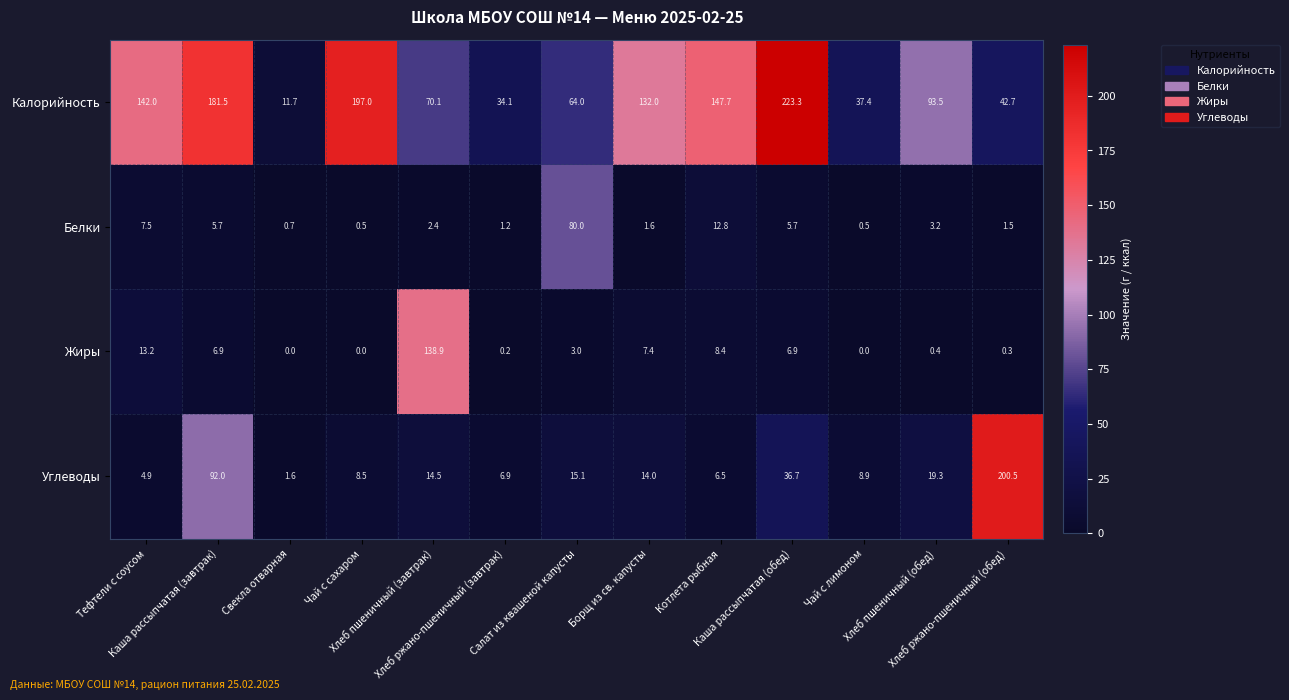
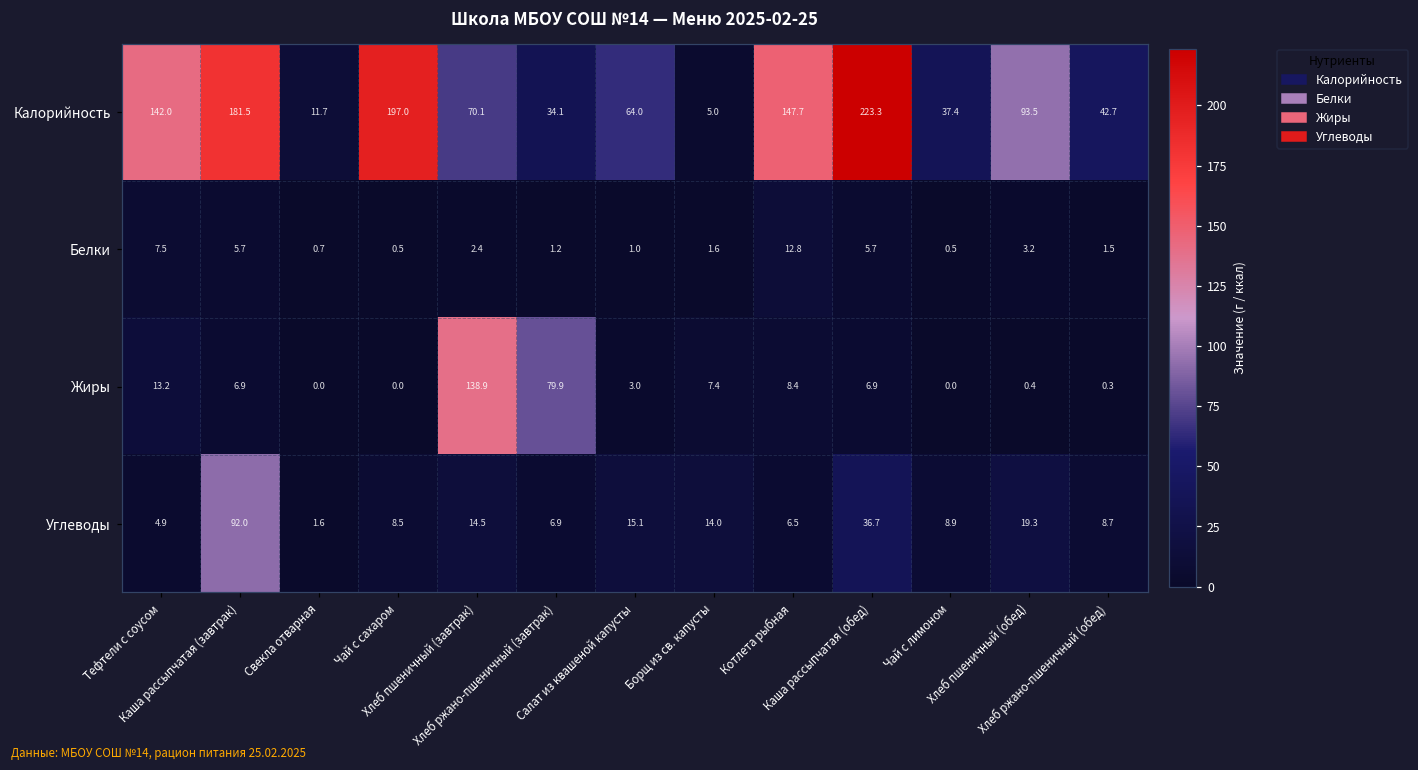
Калорийность, Борщ из св. капусты: 132.0 -> 5.0
Белки, Салат из квашеной капусты: 80.0 -> 1.0
Жиры, Хлеб ржано-пшеничный (завтрак): 0.2 -> 79.9
Углеводы, Хлеб ржано-пшеничный (обед): 200.5 -> 8.7
